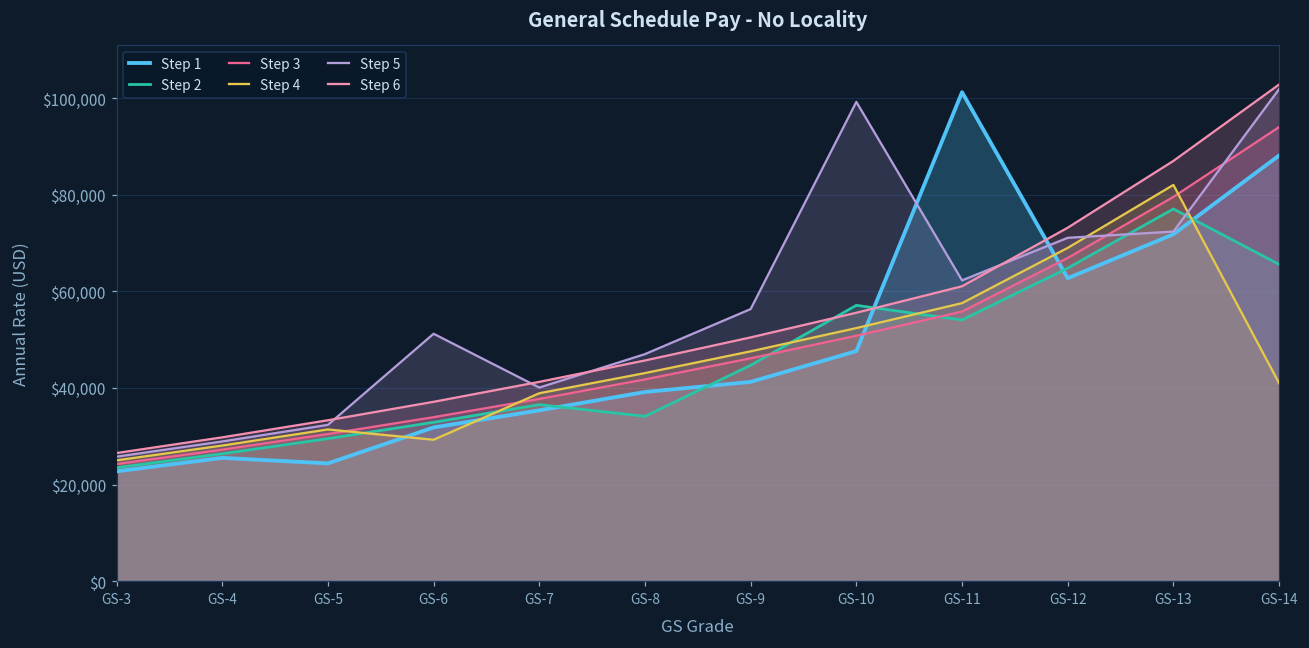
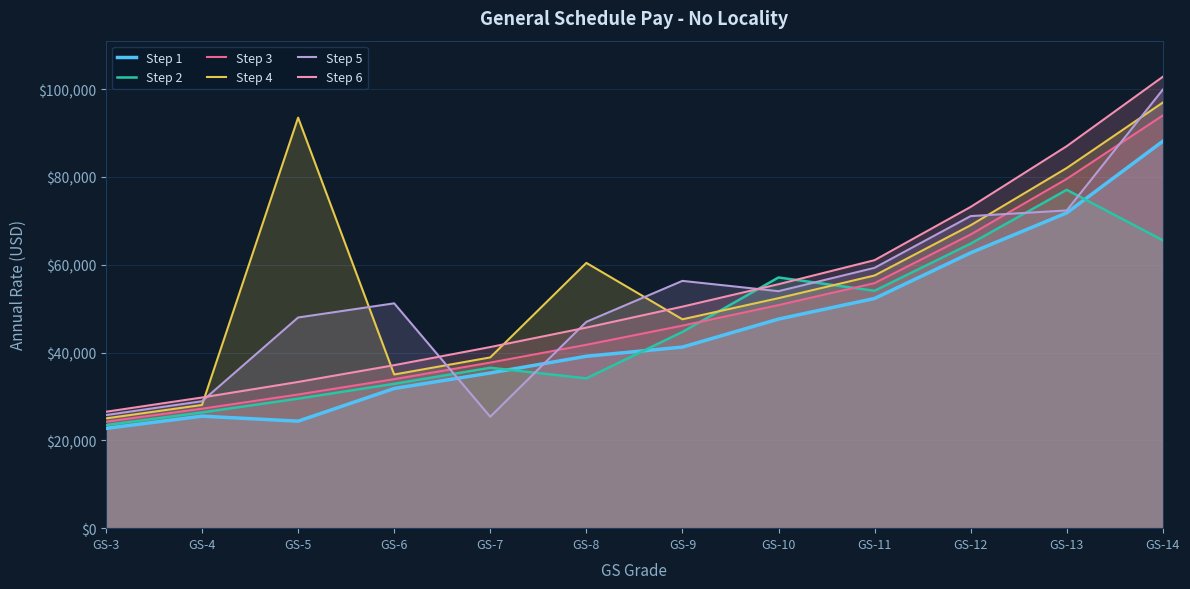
Step 4, GS-5: $31,000 -> $94,000
Step 5, GS-5: $32,000 -> $48,000
Step 4, GS-6: $29,000 -> $35,000
Step 5, GS-7: $40,000 -> $25,000
Step 4, GS-8: $43,000 -> $60,000
Step 5, GS-10: $99,000 -> $54,000
Step 1, GS-11: $101,000 -> $52,000
Step 5, GS-11: $62,000 -> $59,000
Step 4, GS-14: $41,000 -> $97,000
Step 5, GS-14: $102,000 -> $100,000
